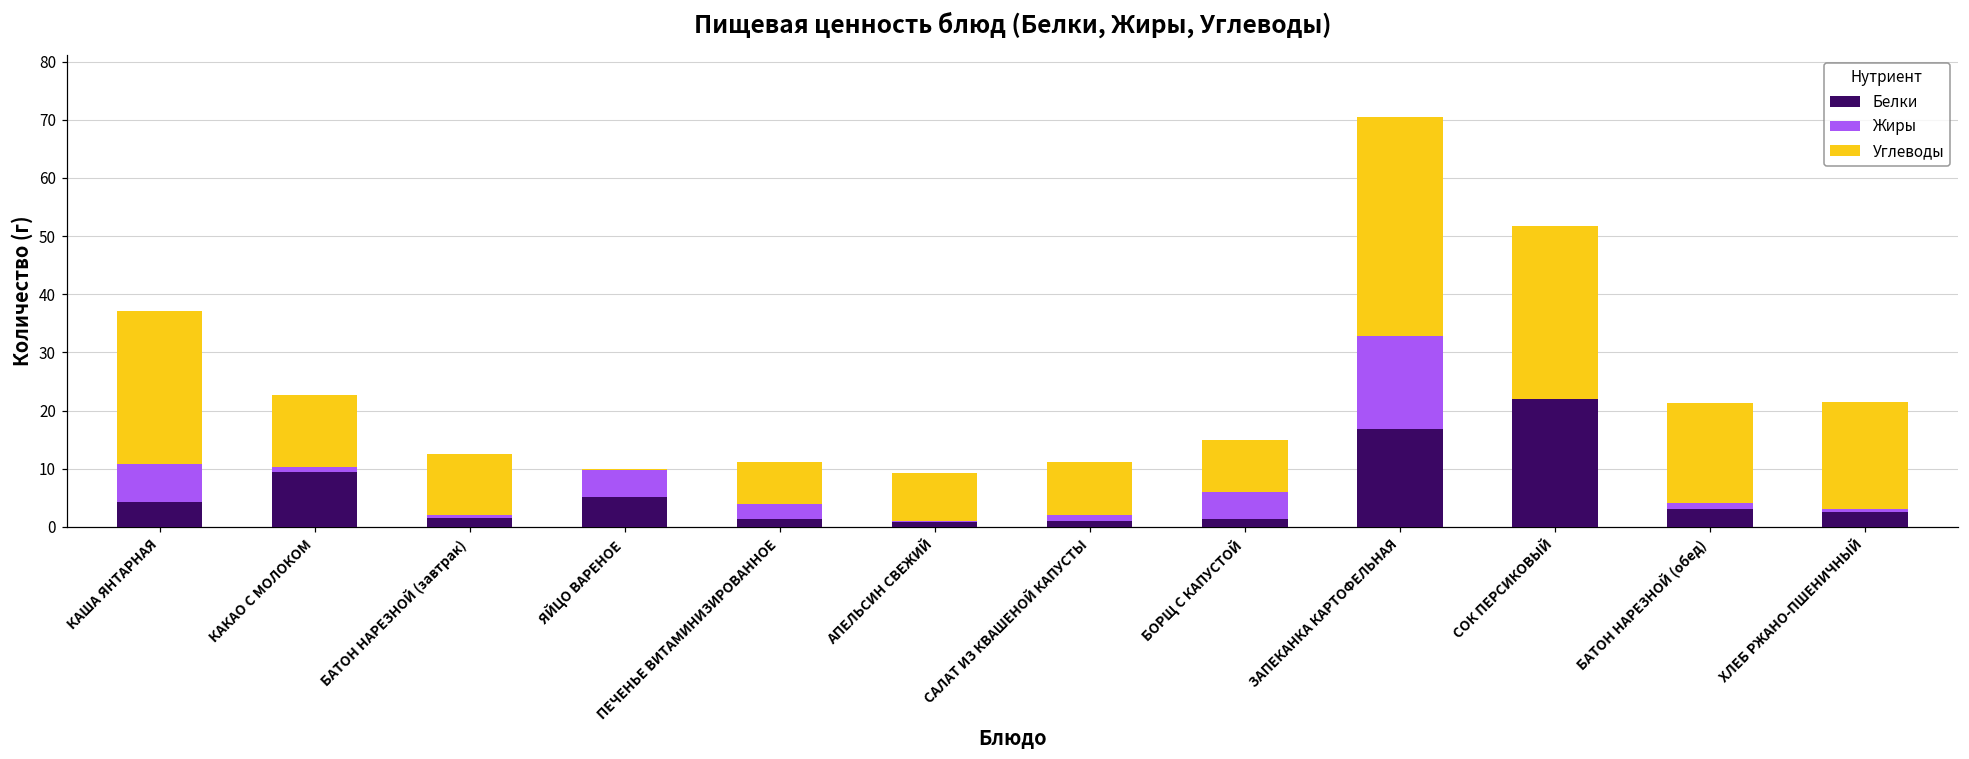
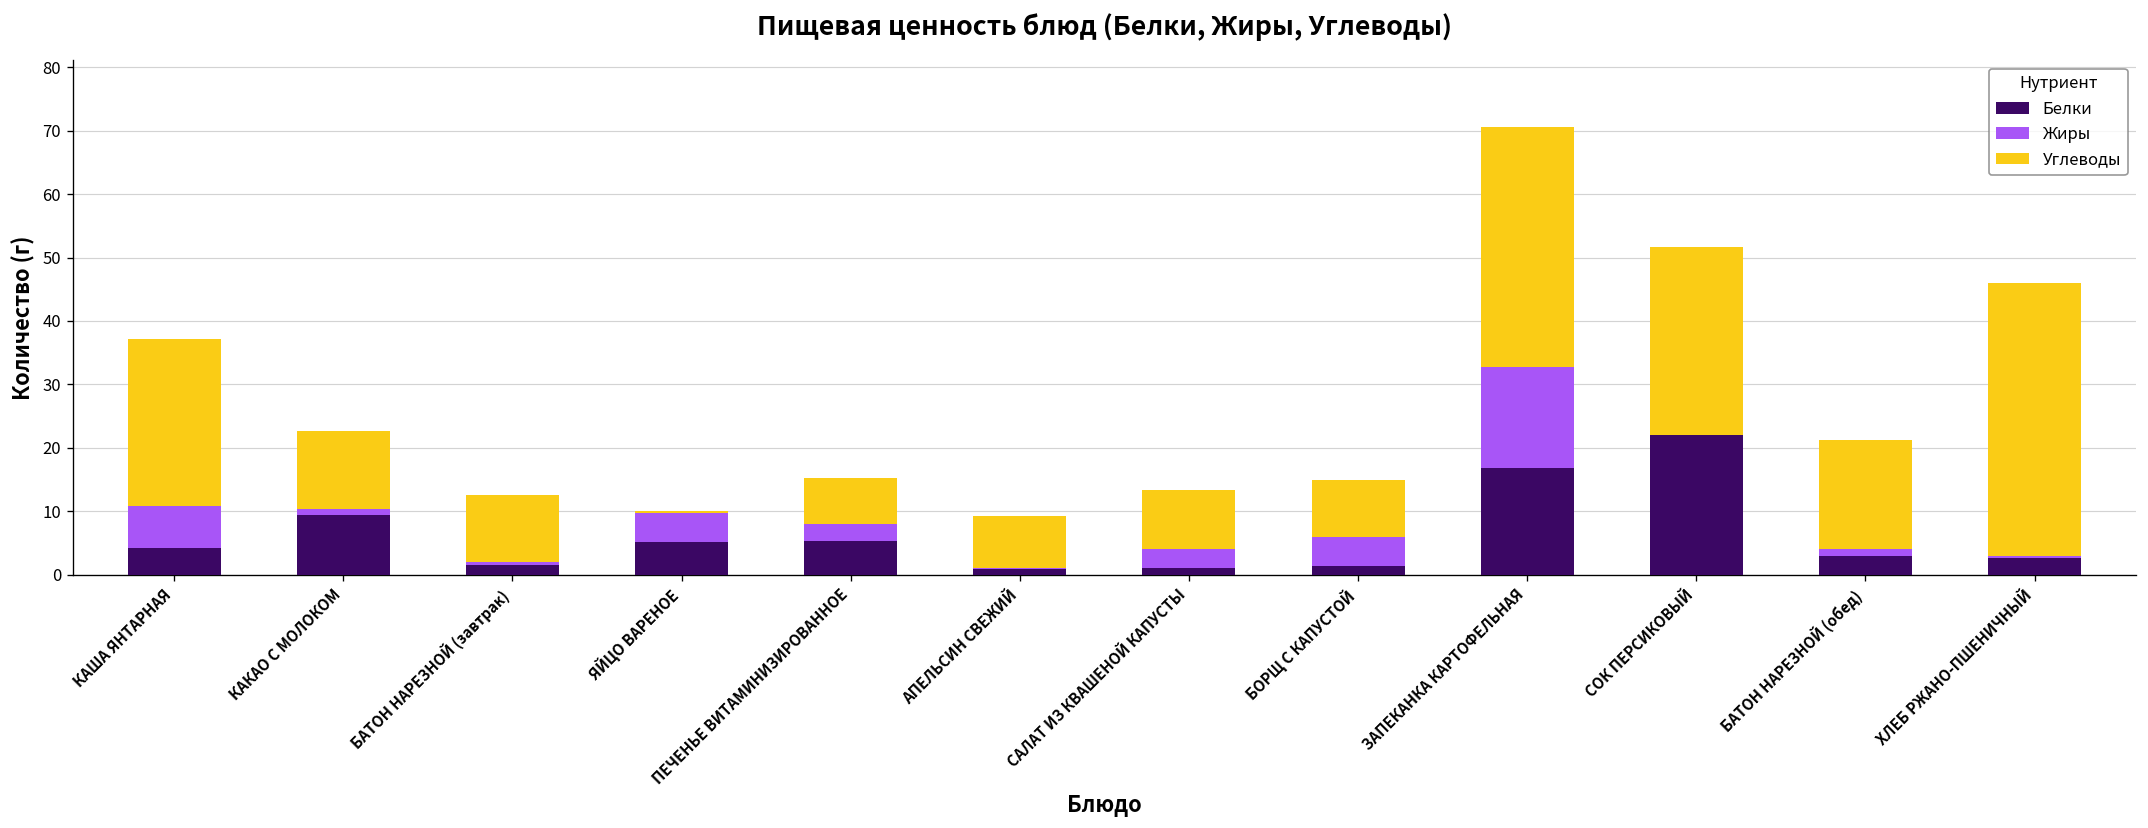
Белки, ПЕЧЕНЬЕ ВИТАМИНИЗИРОВАННОЕ: 1 -> 5
Жиры, САЛАТ ИЗ КВАШЕНОЙ КАПУСТЫ: 1 -> 3
Углеводы, ХЛЕБ РЖАНО-ПШЕНИЧНЫЙ: 19 -> 43
